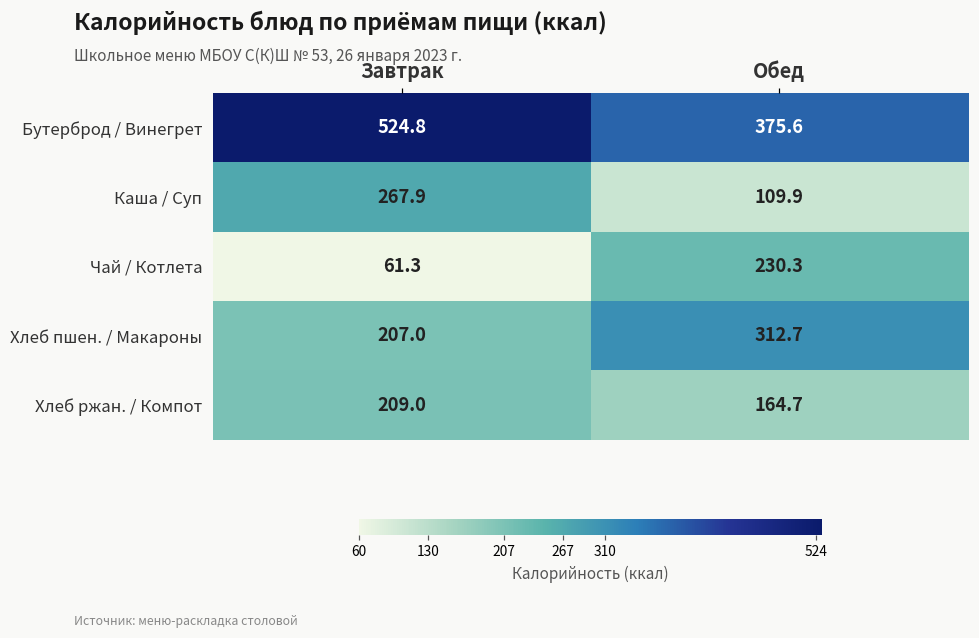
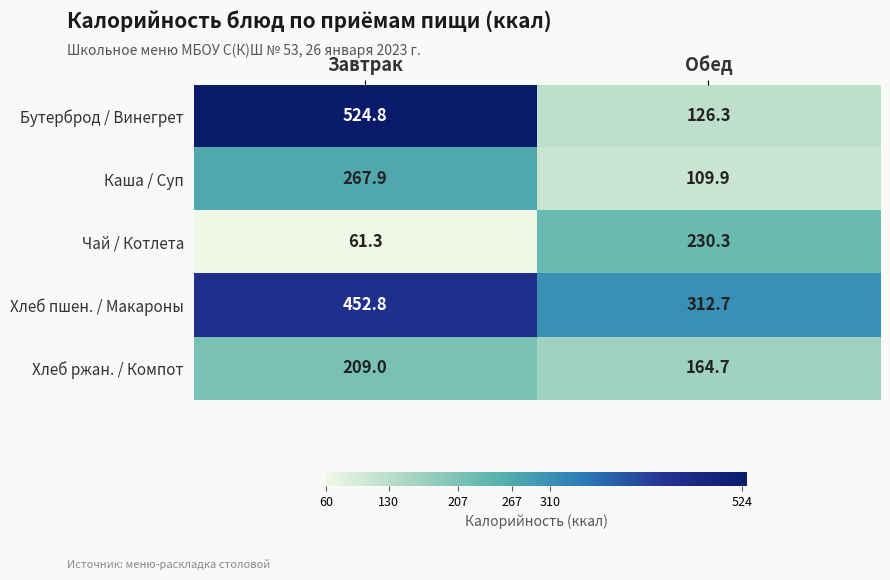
Бутерброд / Винегрет, Обед: 375.6 -> 126.3
Хлеб пшен. / Макароны, Завтрак: 207.0 -> 452.8
